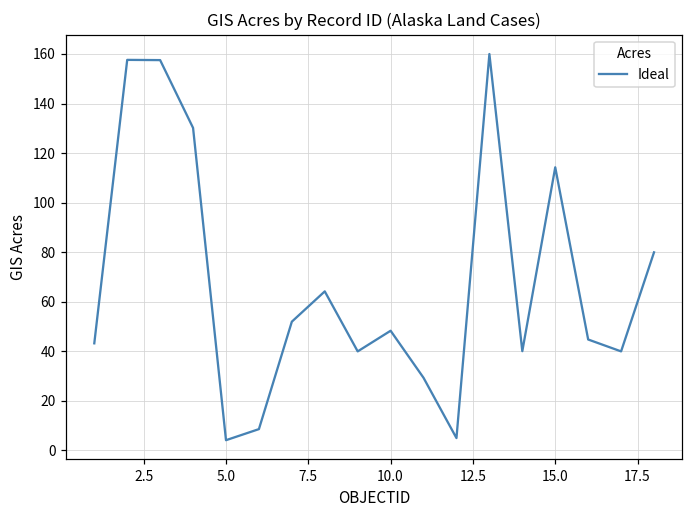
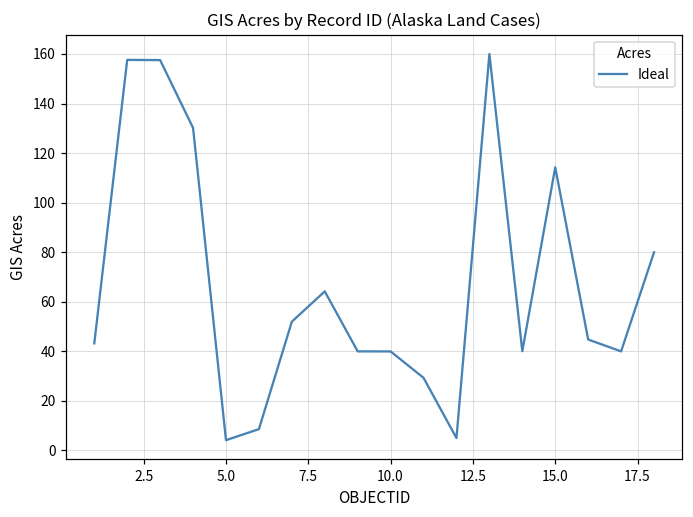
10.0: 48 -> 40
